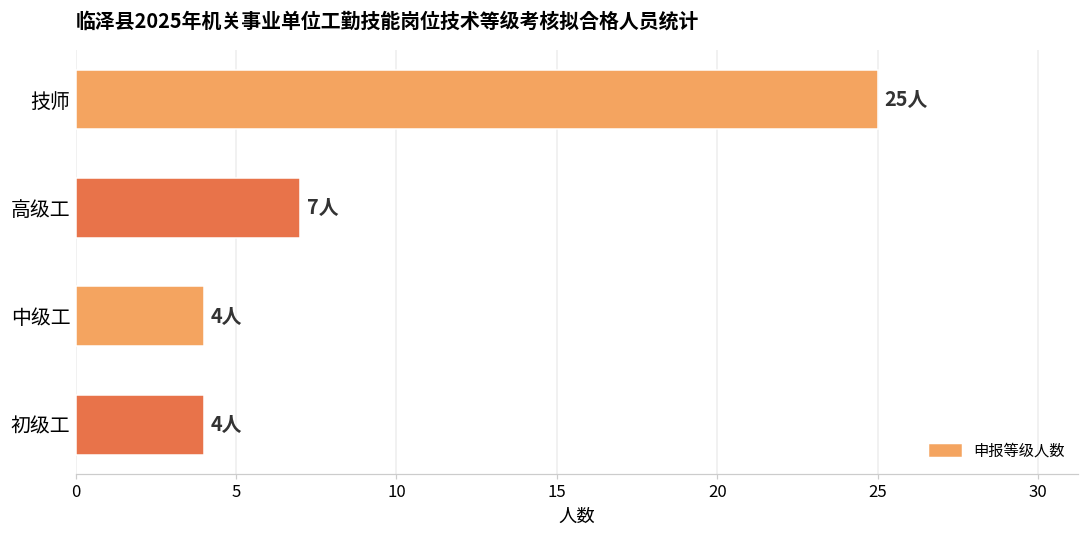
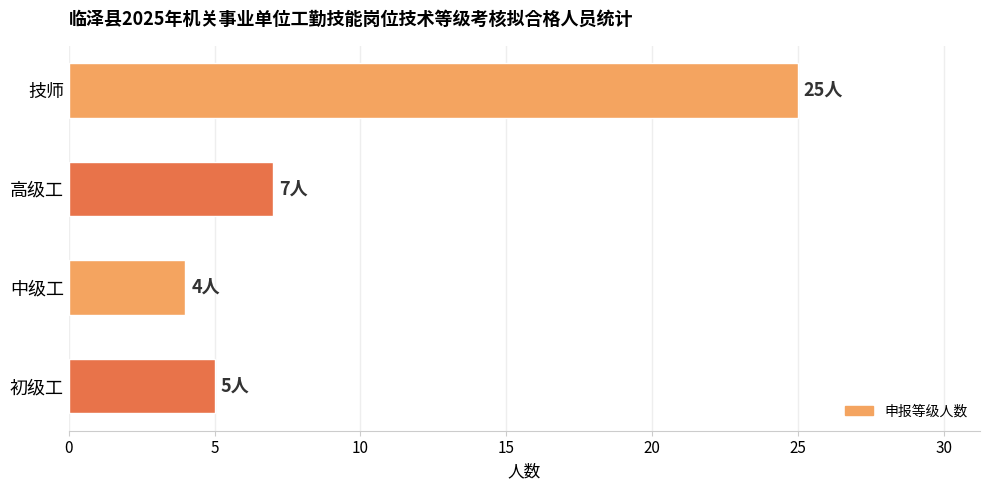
初级工: 4人 -> 5人
